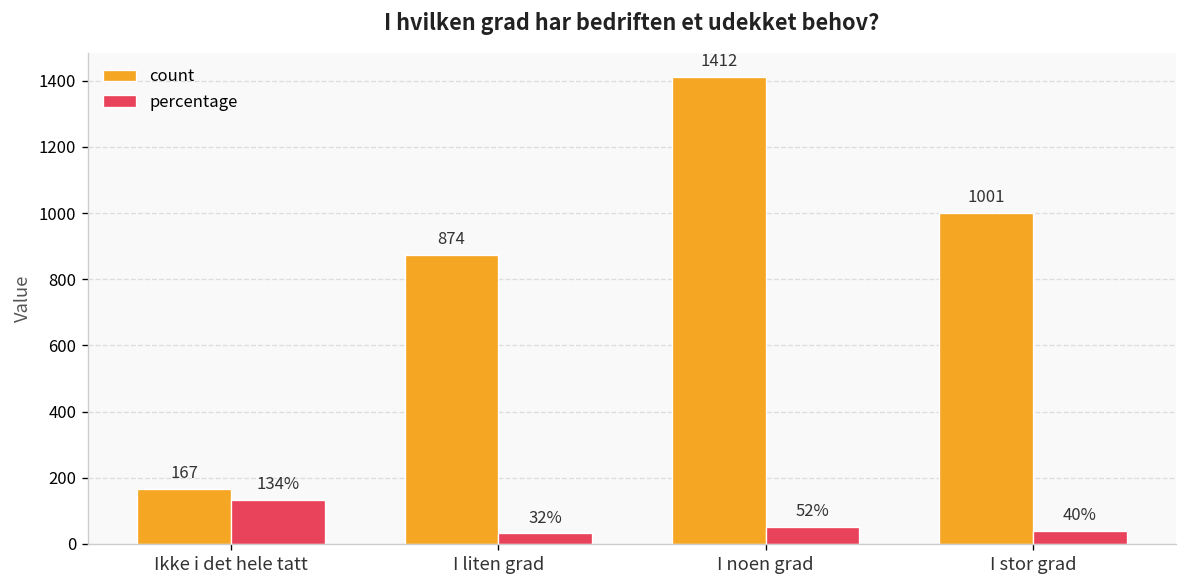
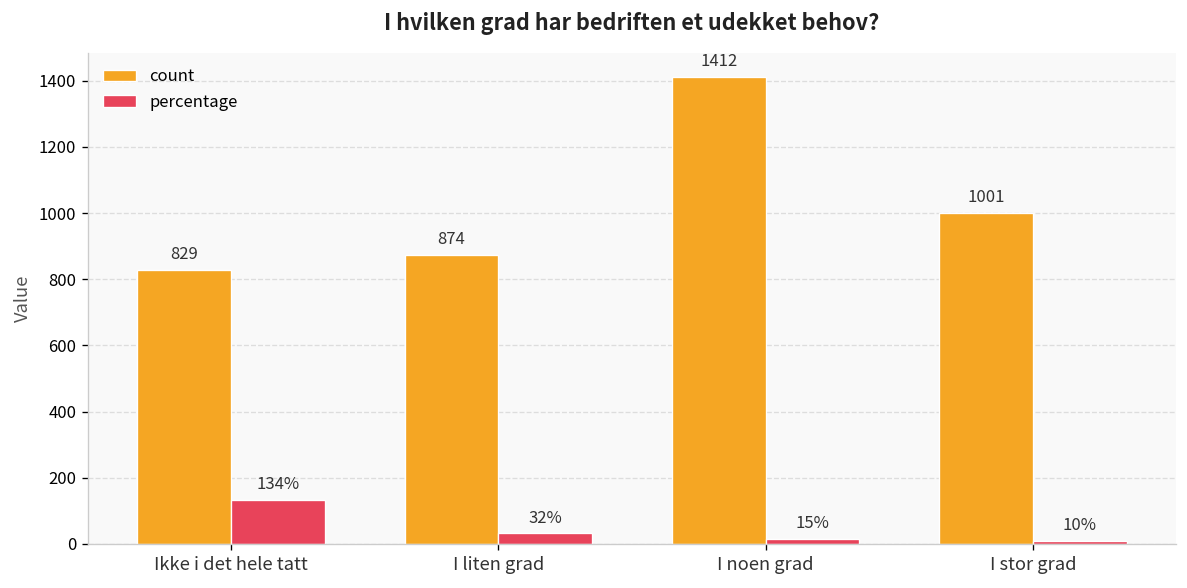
count, Ikke i det hele tatt: 167 -> 829
percentage, I noen grad: 52% -> 15%
percentage, I stor grad: 40% -> 10%
